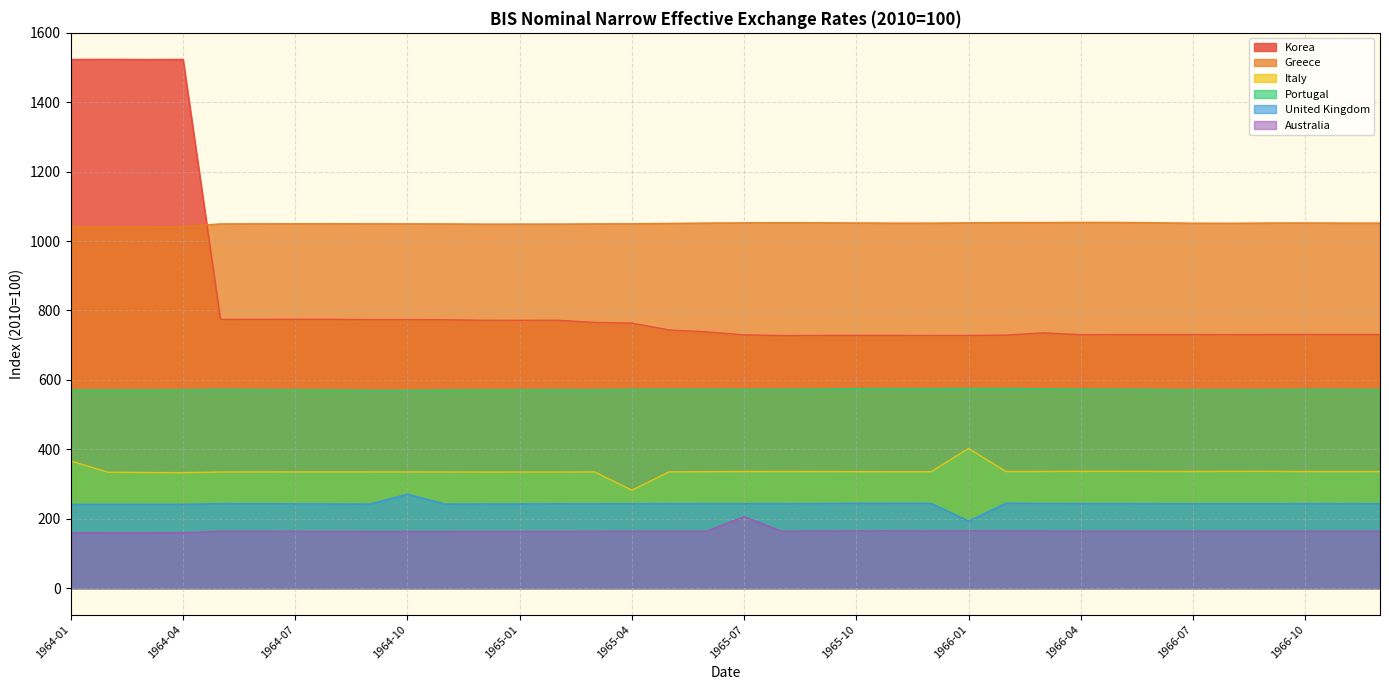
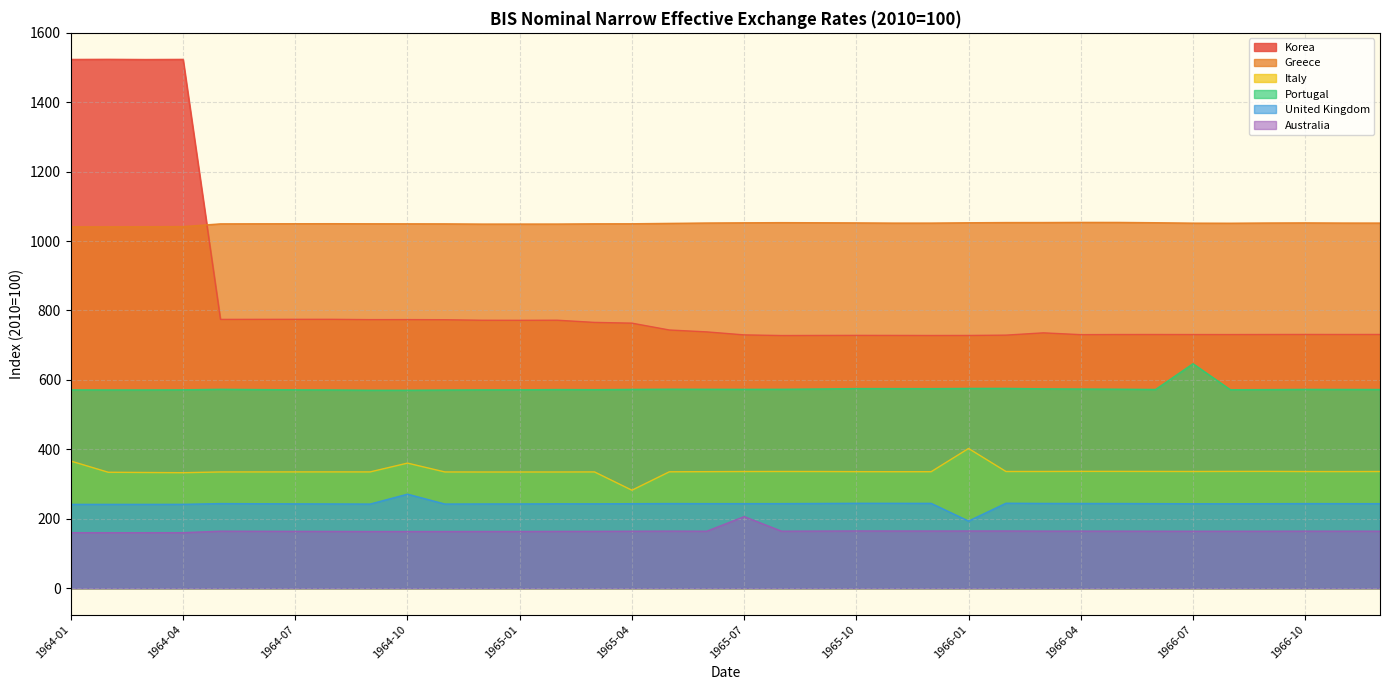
Italy, 1964-10: 330 -> 360
Portugal, 1966-07: 570 -> 650
